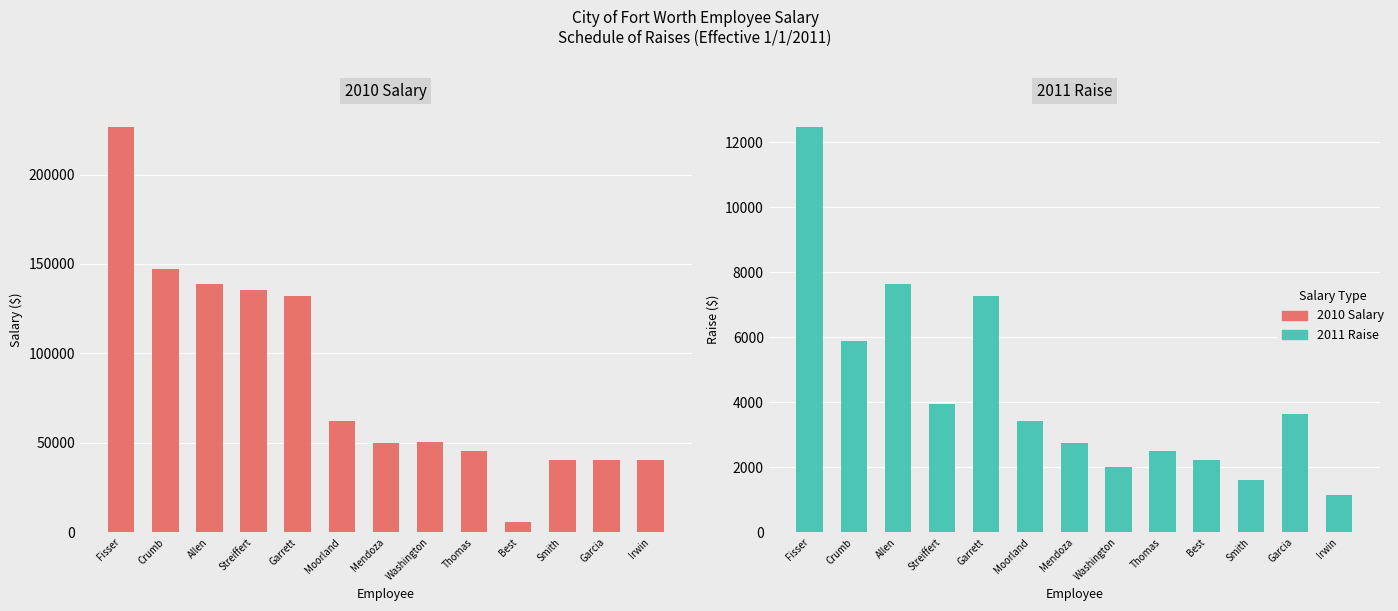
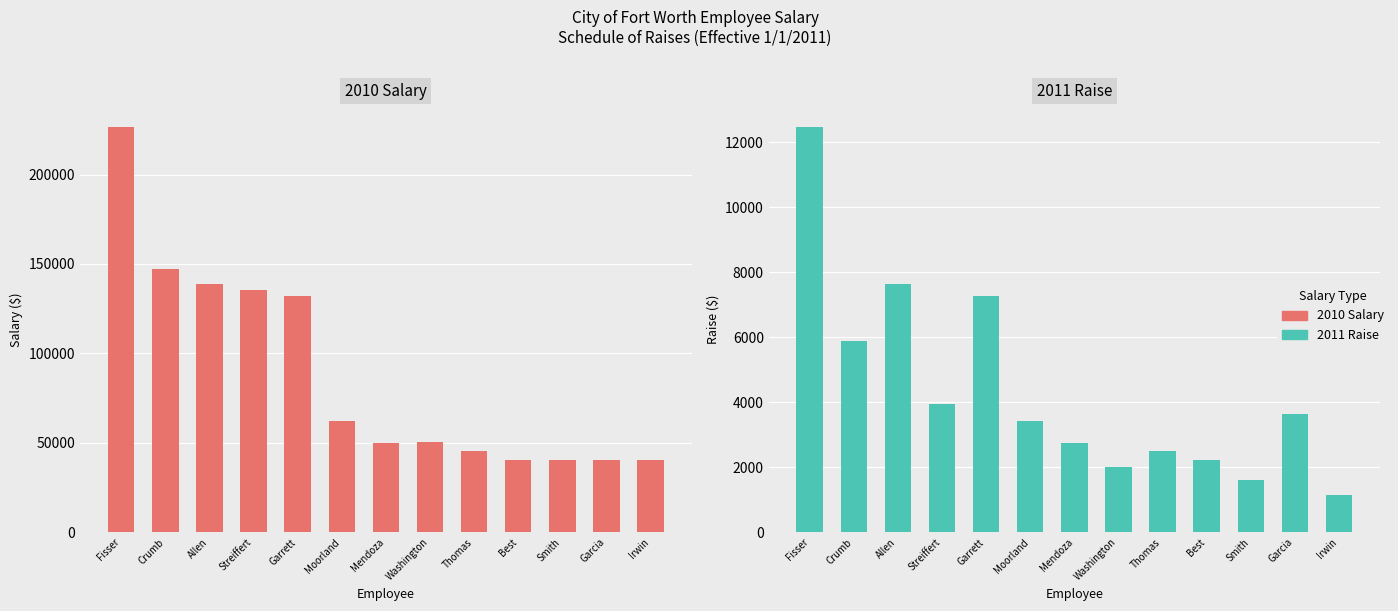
2010 Salary, Best: 6000 -> 40000
